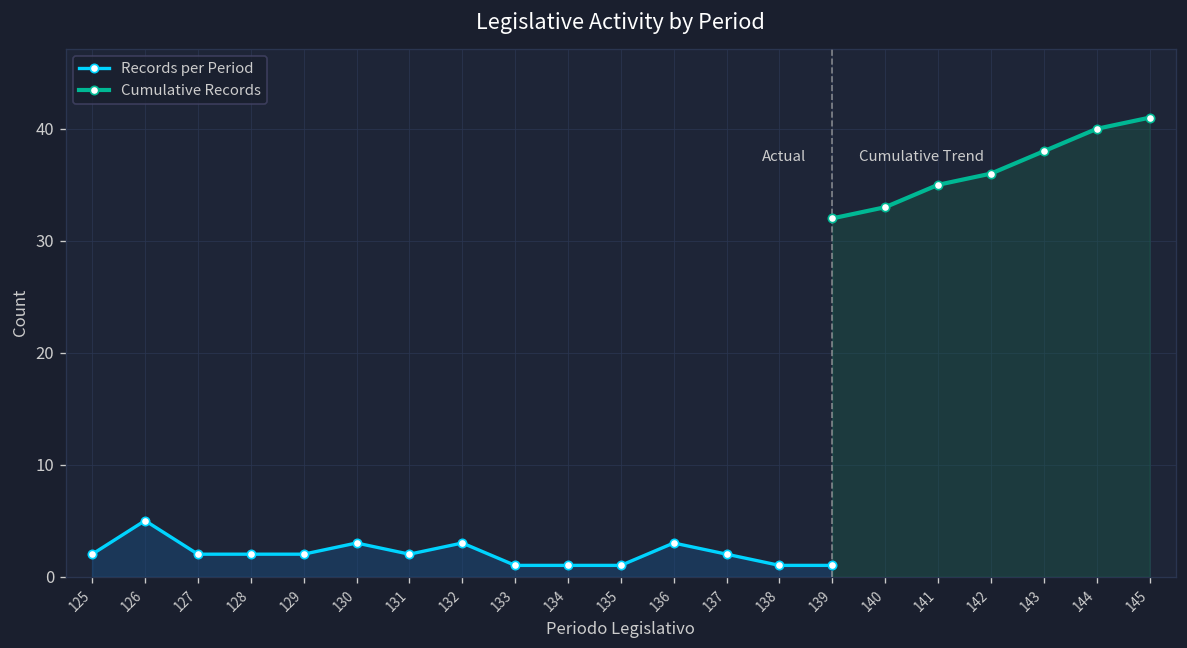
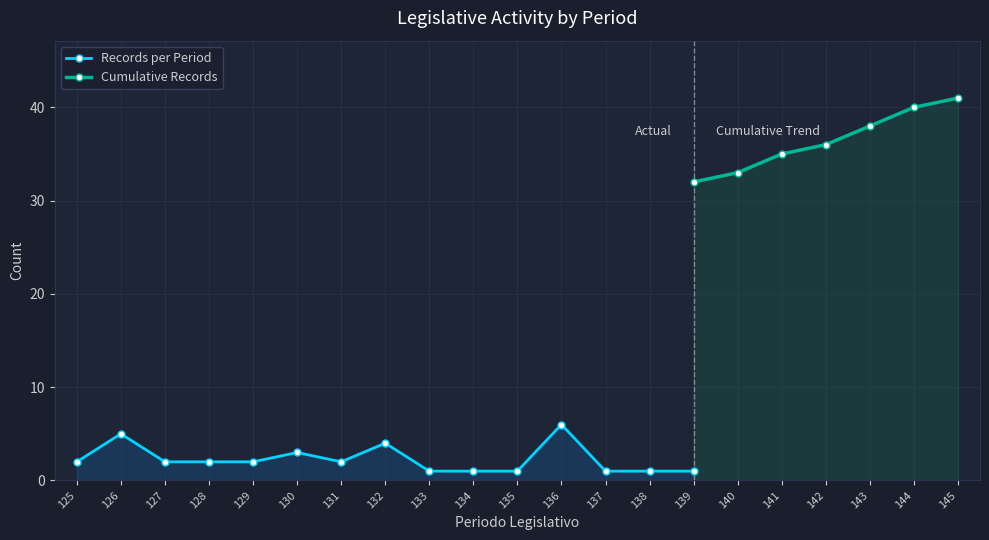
Records per Period, 132: 3 -> 4
Records per Period, 136: 3 -> 6
Records per Period, 137: 2 -> 1
